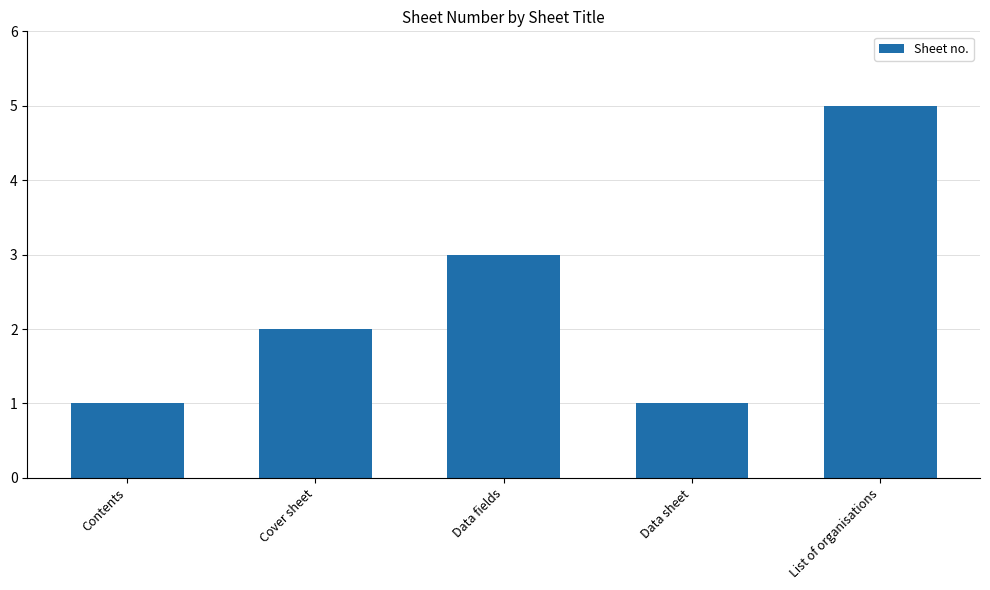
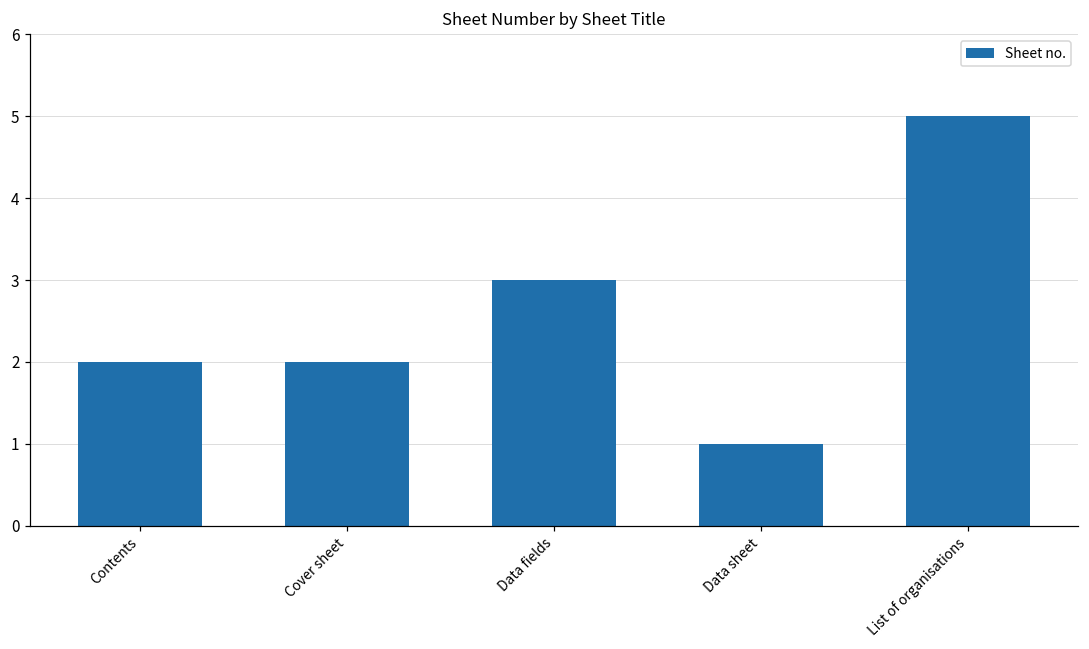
Contents: 1 -> 2
